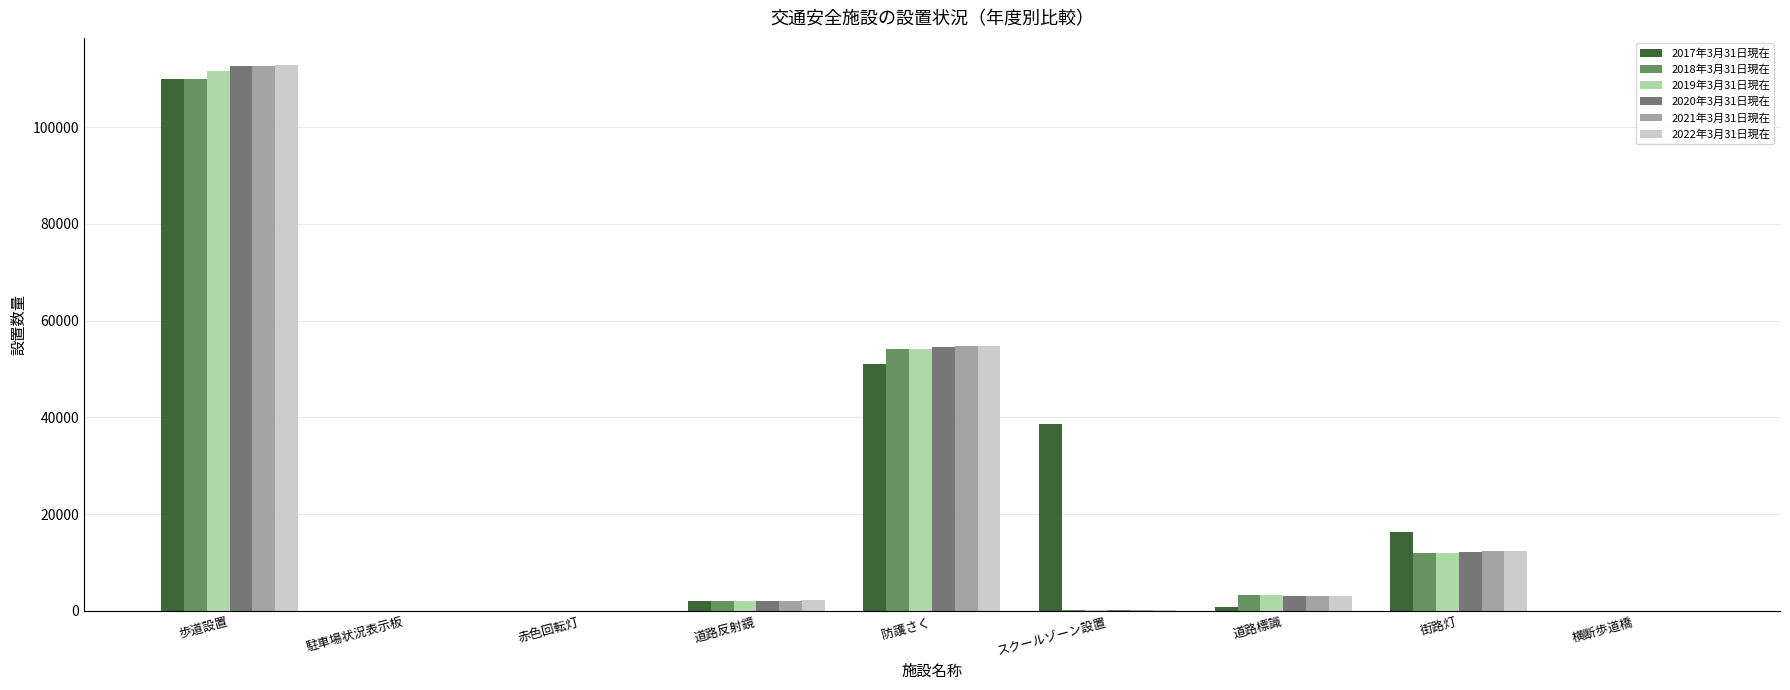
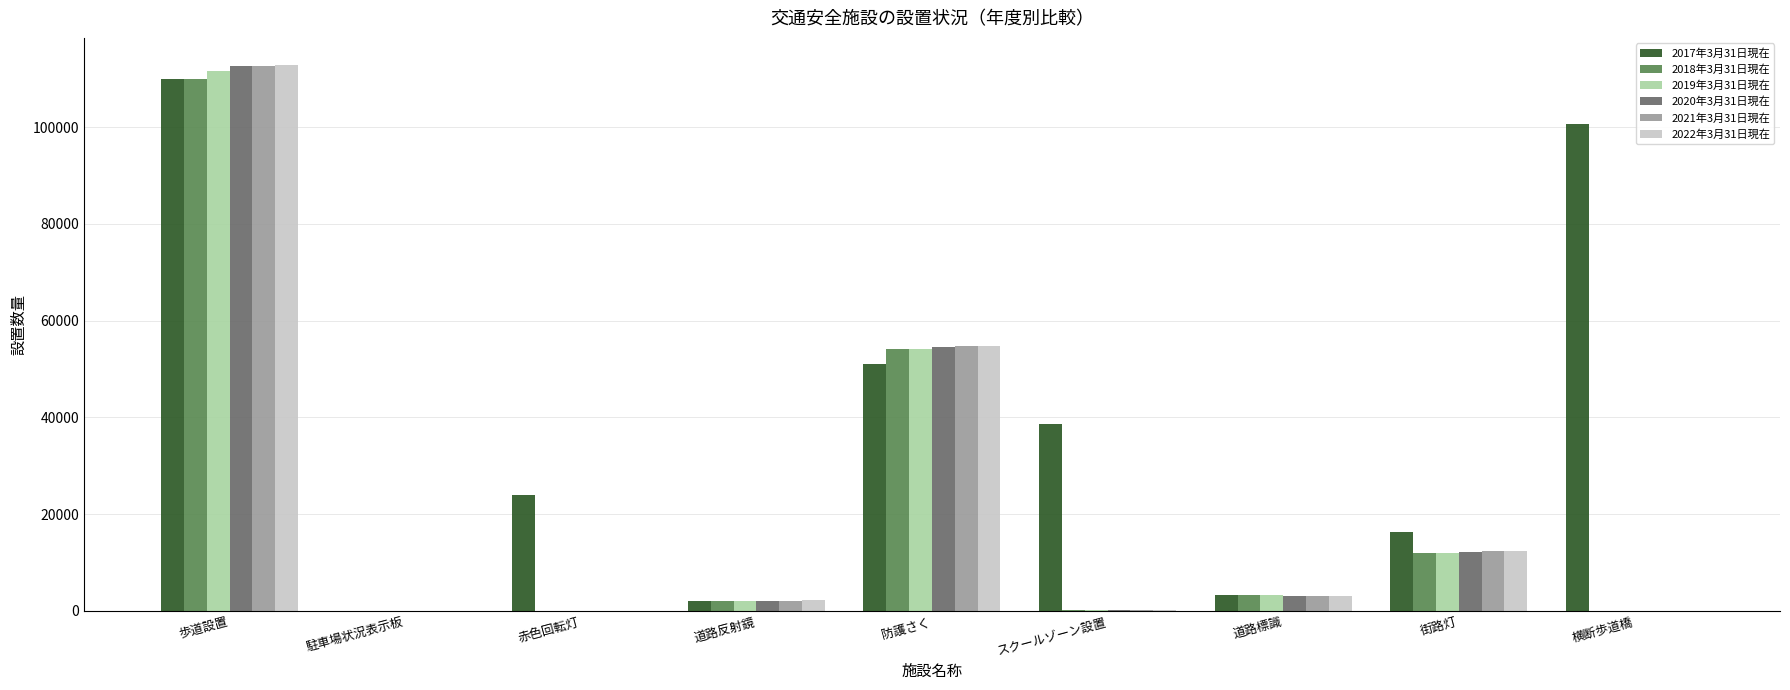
2017年3月31日現在, 赤色回転灯: 0 -> 24000
2017年3月31日現在, 道路標識: 1000 -> 3000
2017年3月31日現在, 横断歩道橋: 0 -> 101000
